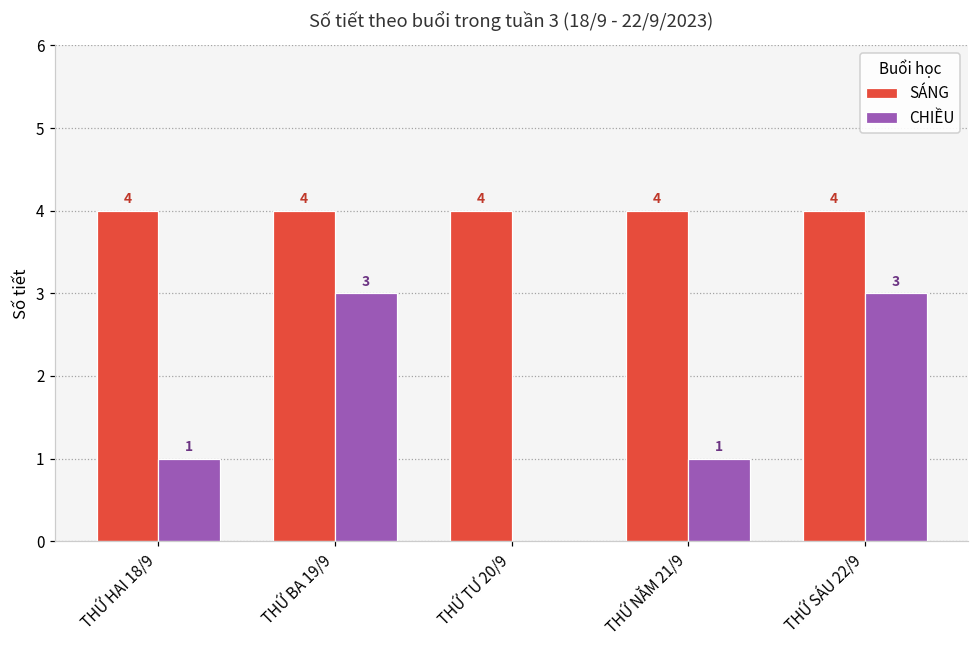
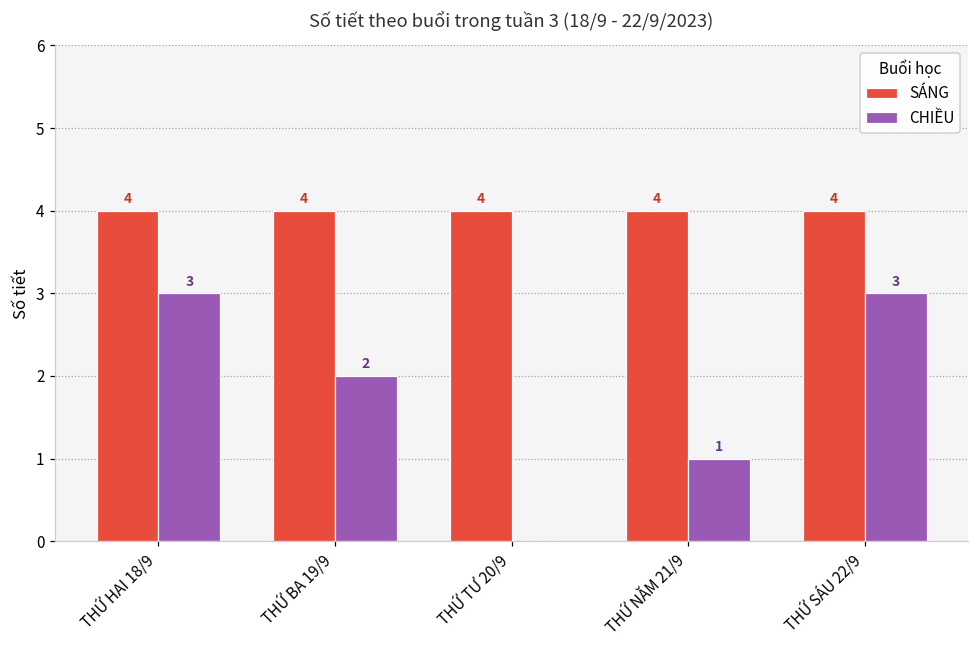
CHIỀU, THỨ HAI 18/9: 1 -> 3
CHIỀU, THỨ BA 19/9: 3 -> 2
